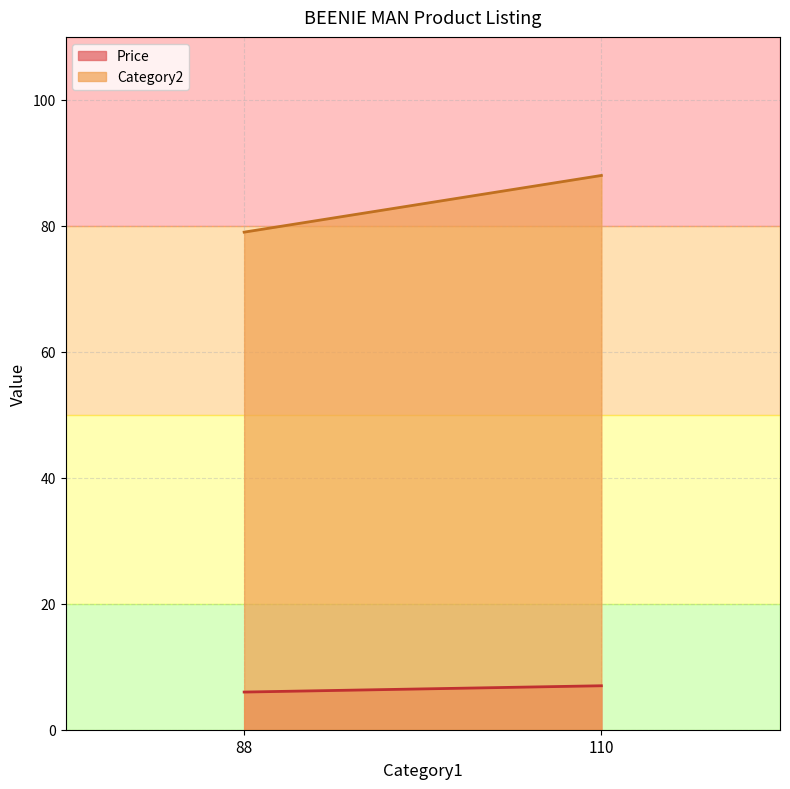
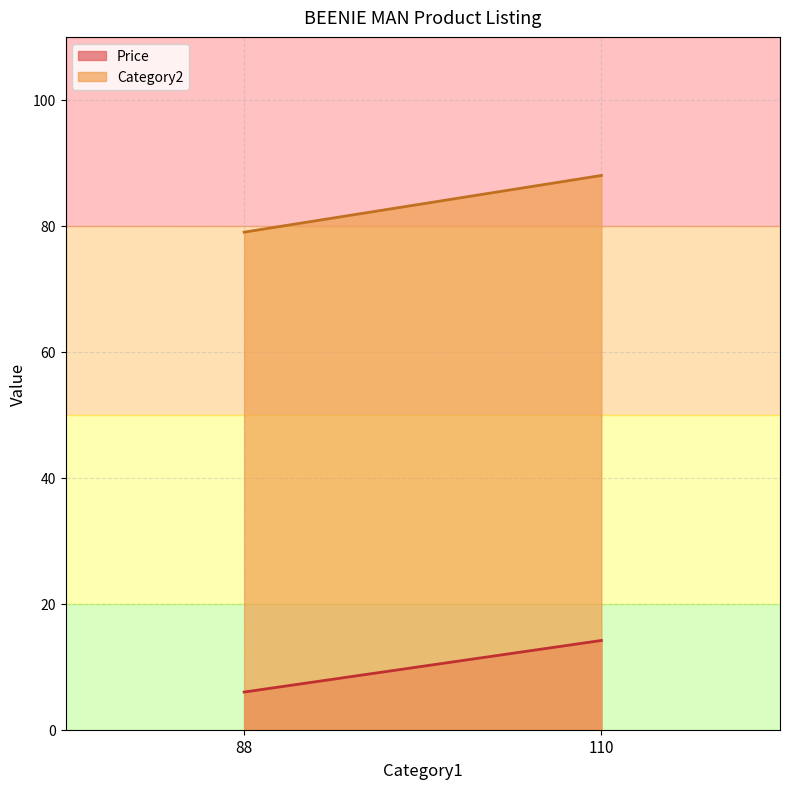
Price, 110: 7 -> 14
